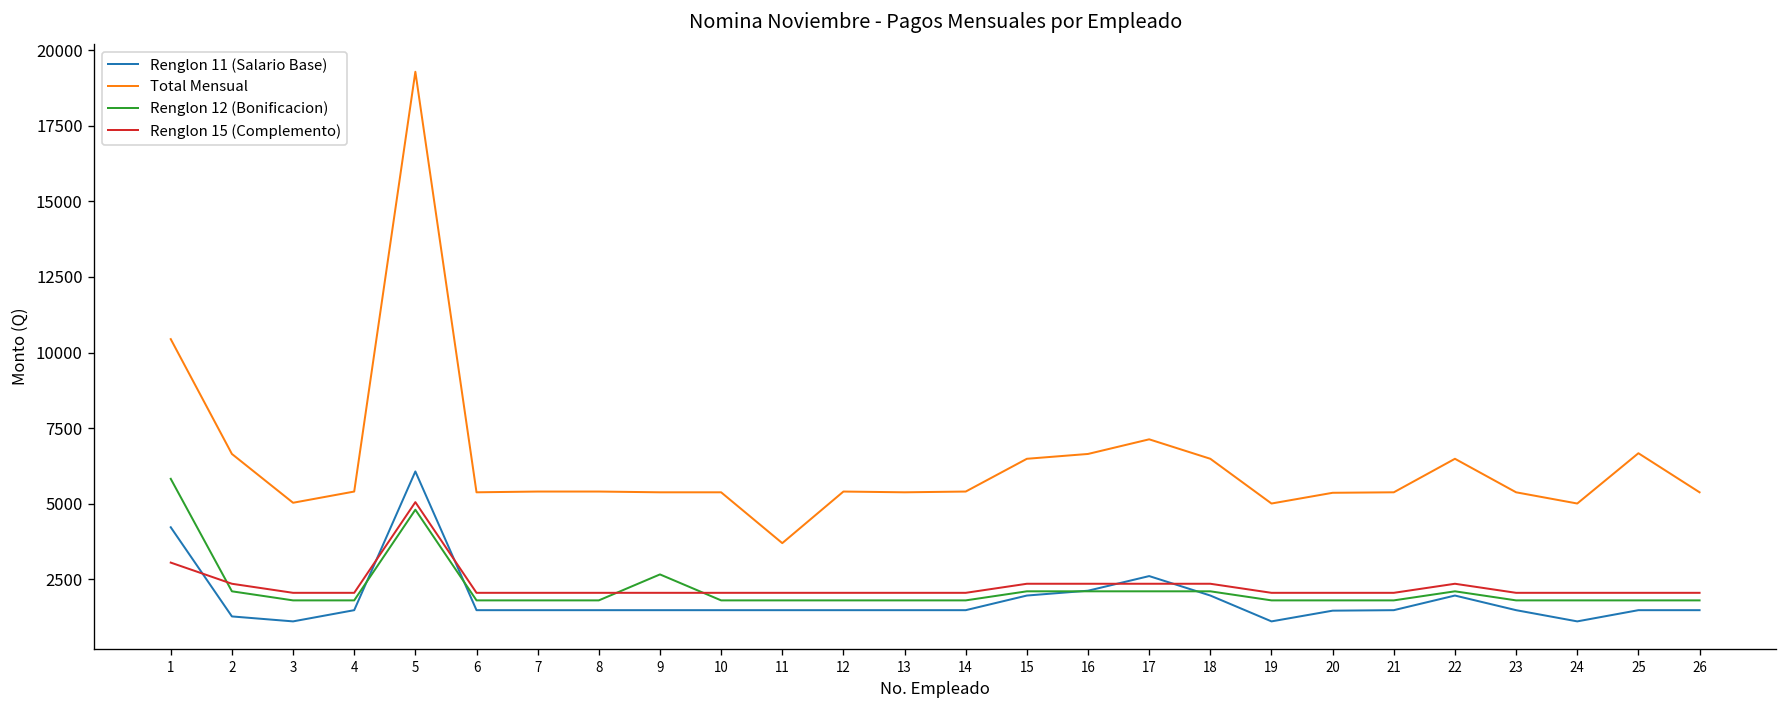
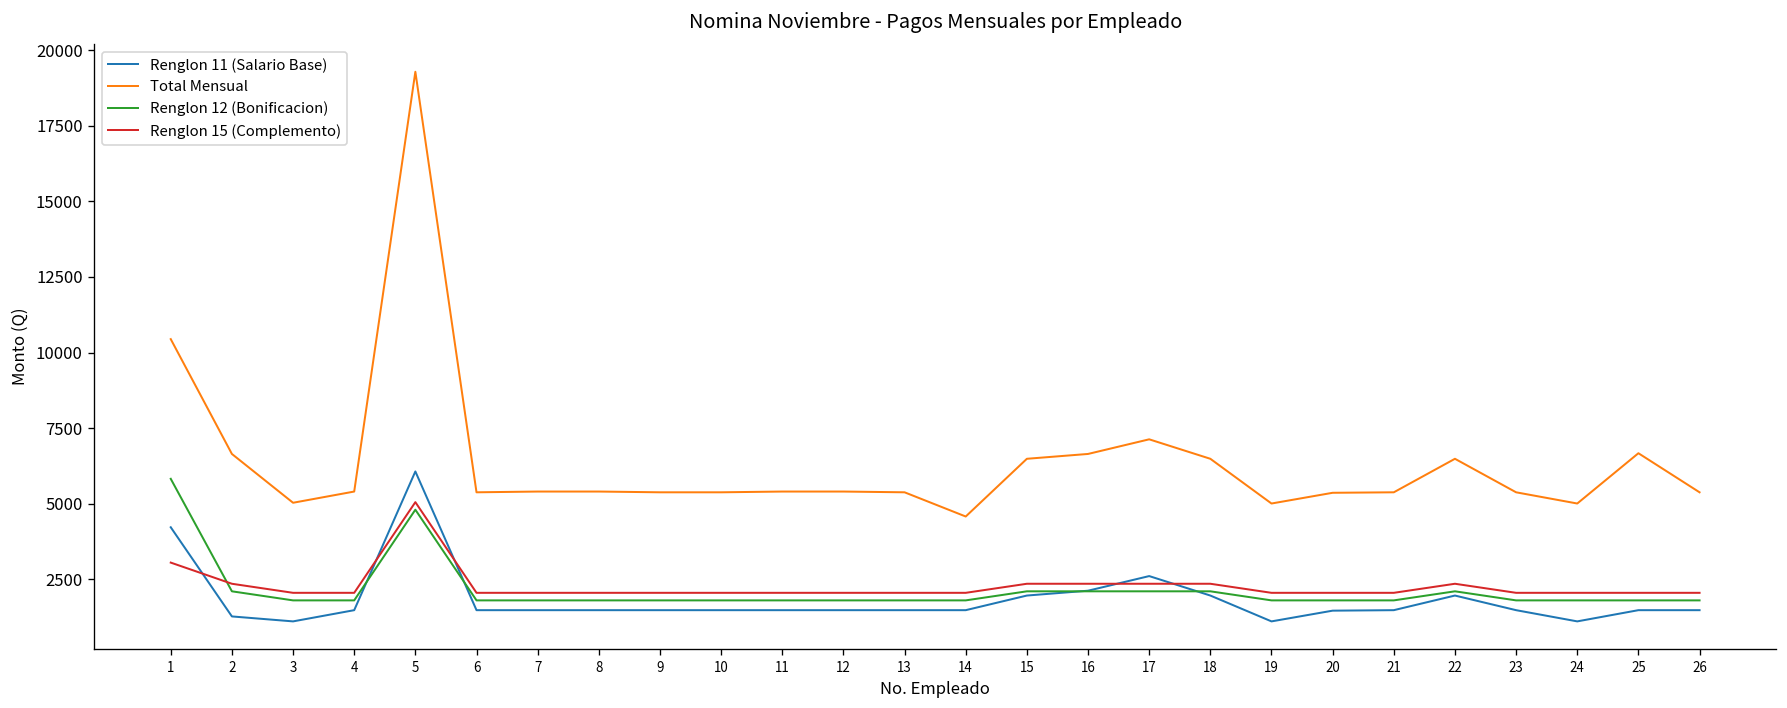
Renglon 12 (Bonificacion), 9: 2700 -> 1800
Total Mensual, 11: 3700 -> 5400
Total Mensual, 14: 5400 -> 4600
